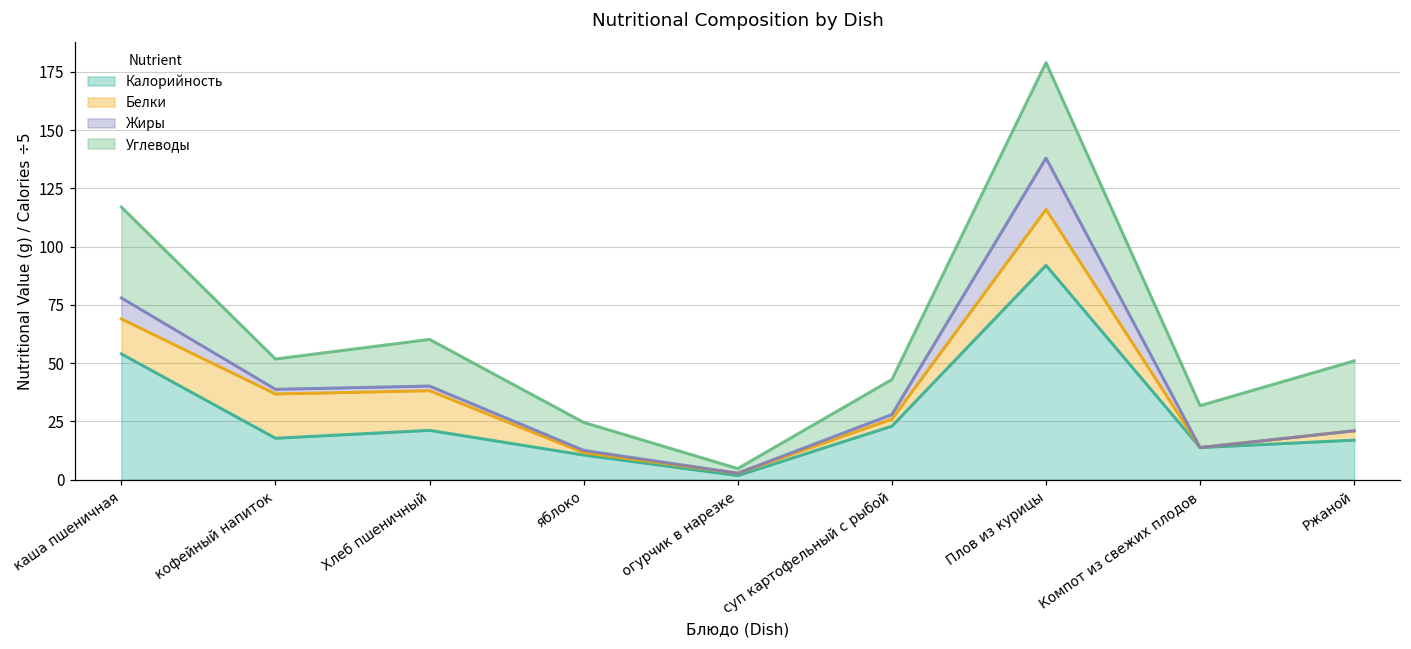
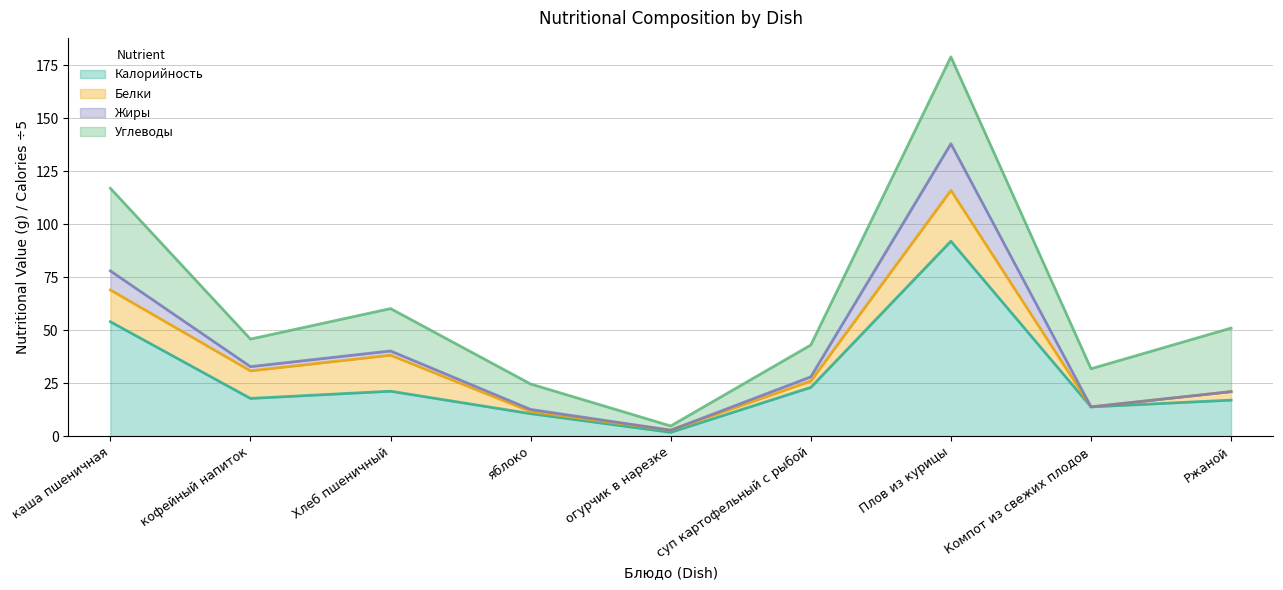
Белки, кофейный напиток: 19 -> 13
